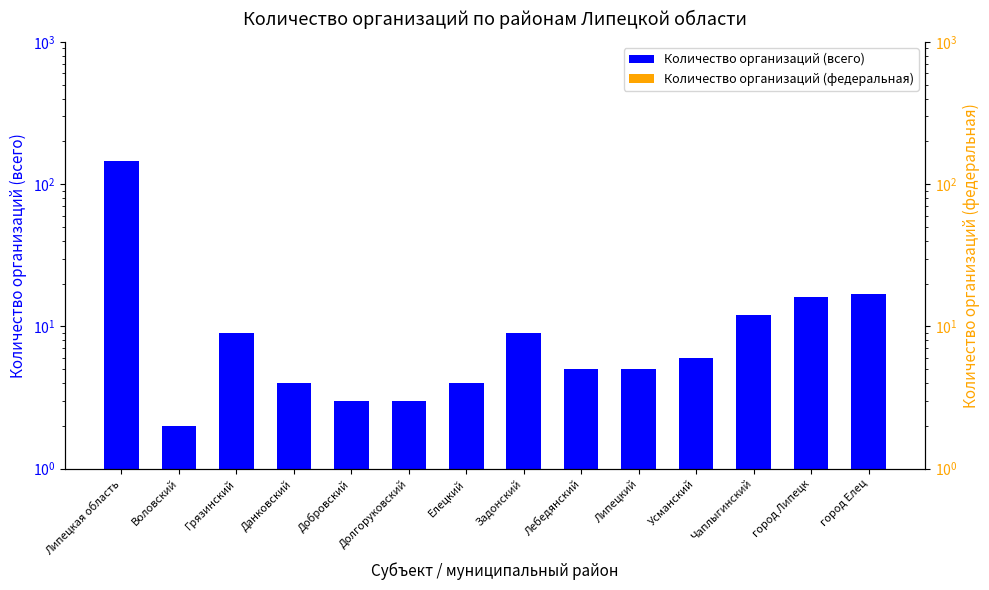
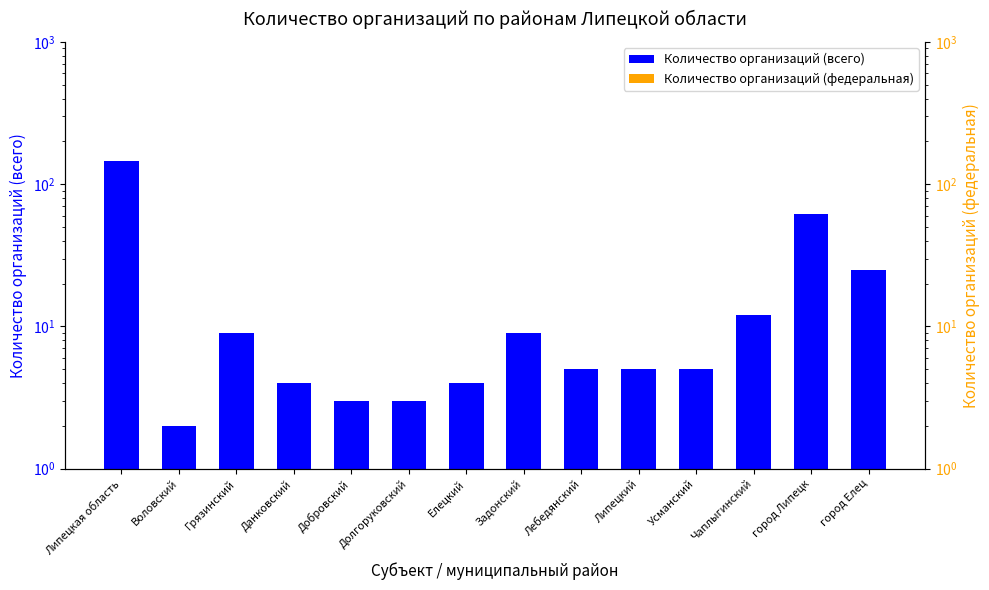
Количество организаций (всего), Усманский: 6 -> 5
Количество организаций (всего), город Липецк: 16 -> 60
Количество организаций (всего), город Елец: 17 -> 25
